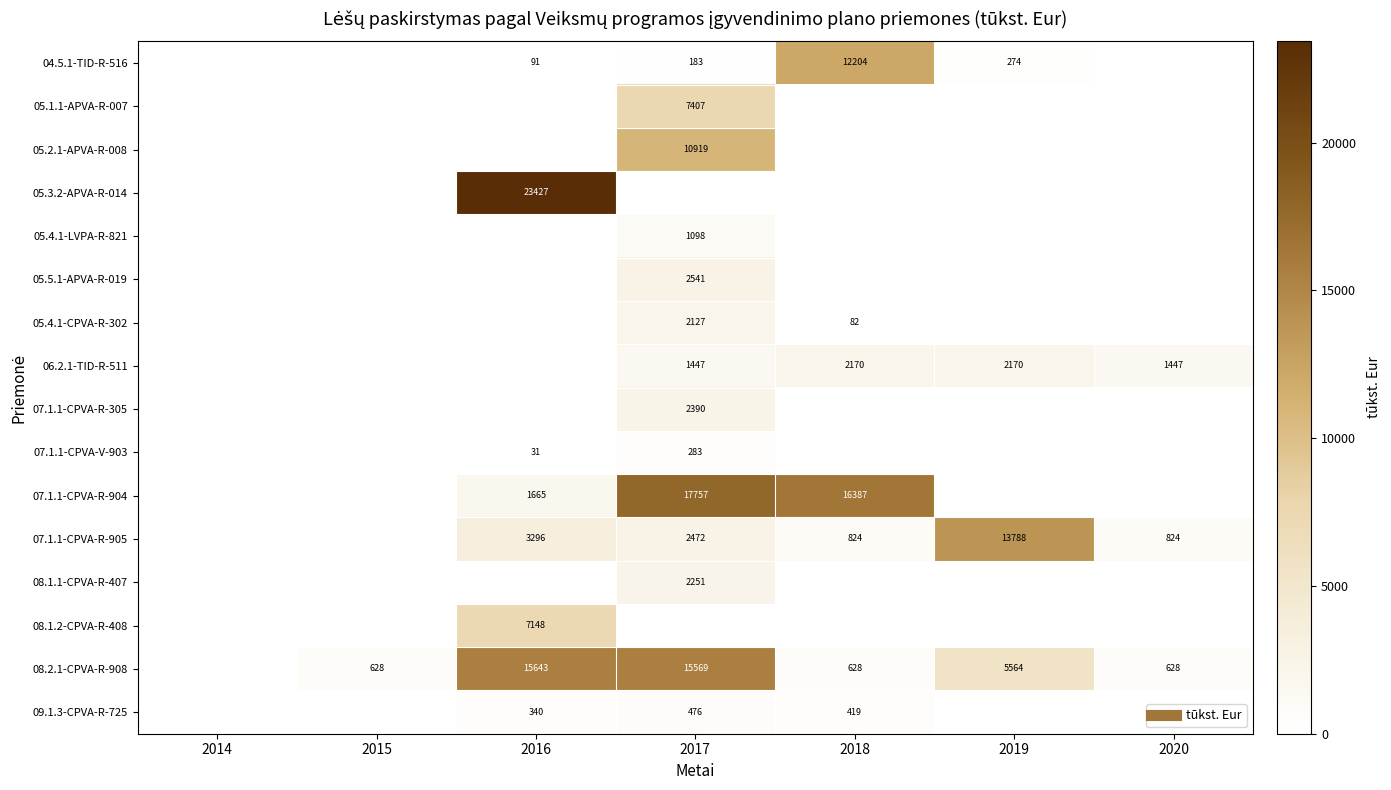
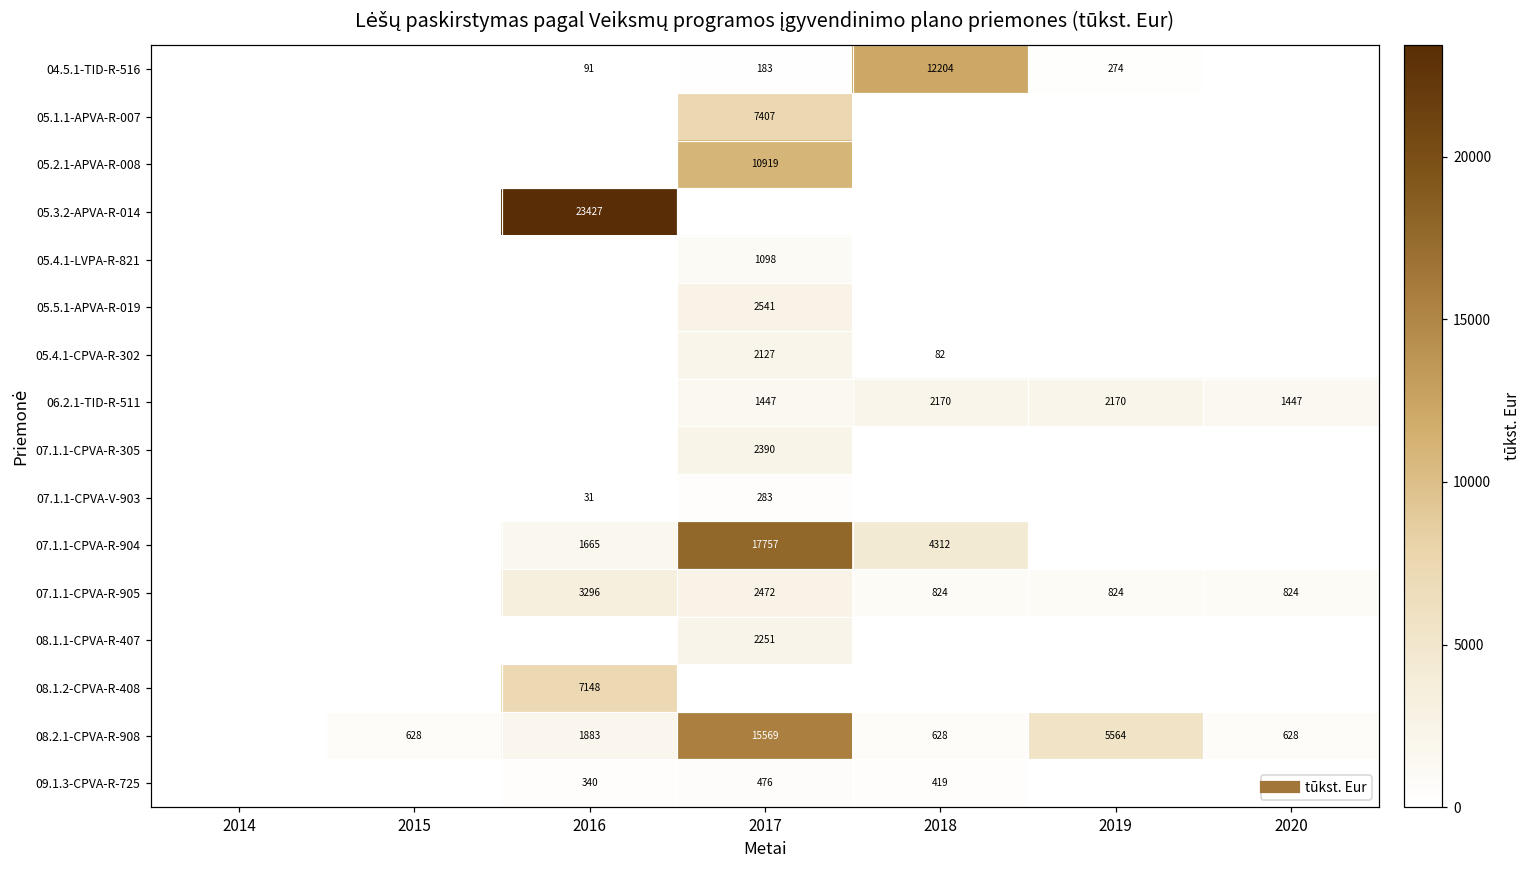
07.1.1-CPVA-R-904, 2018: 16387 -> 4312
07.1.1-CPVA-R-905, 2019: 13788 -> 824
08.2.1-CPVA-R-908, 2016: 15643 -> 1883
